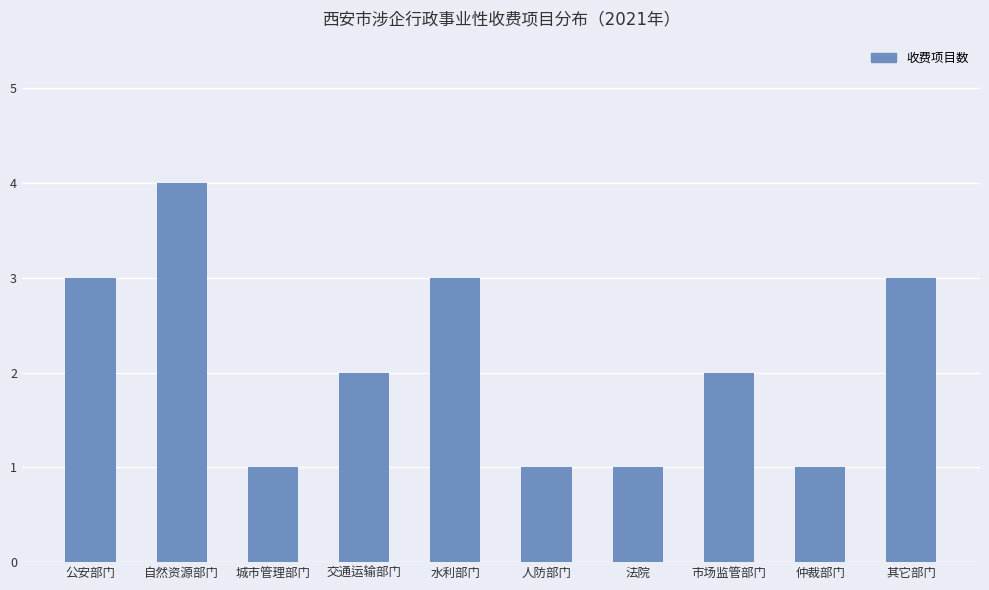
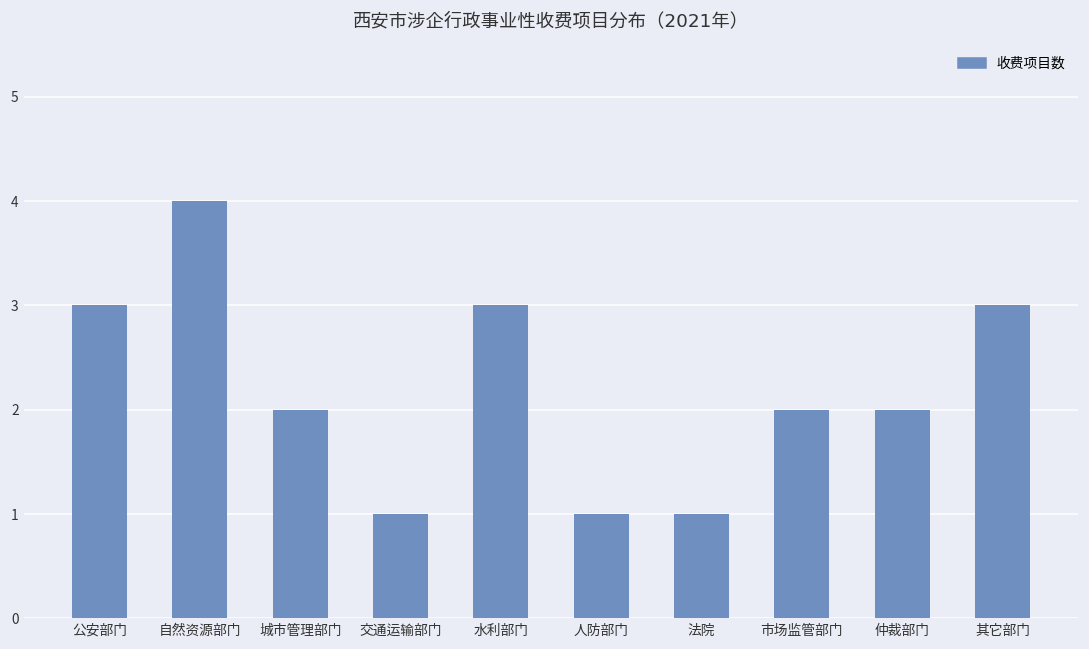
城市管理部门: 1 -> 2
交通运输部门: 2 -> 1
仲裁部门: 1 -> 2
